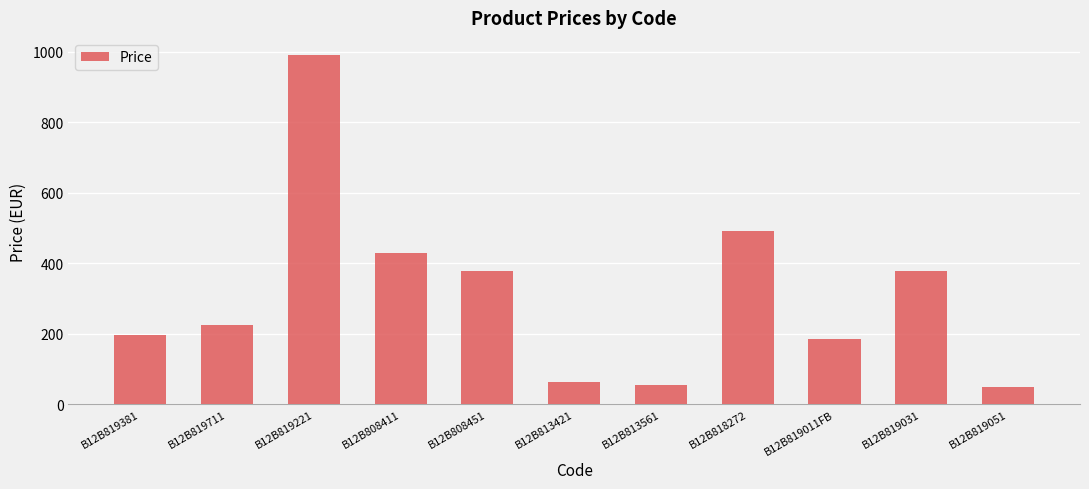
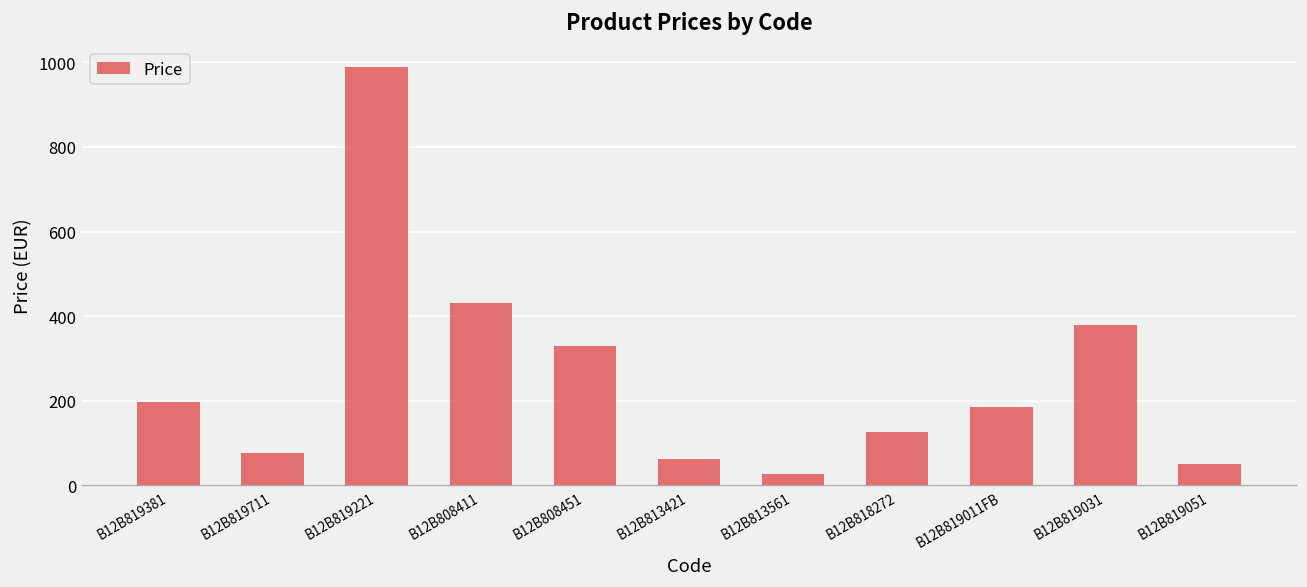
B12B819711: 230 -> 80
B12B808451: 380 -> 330
B12B813561: 50 -> 30
B12B818272: 490 -> 130
